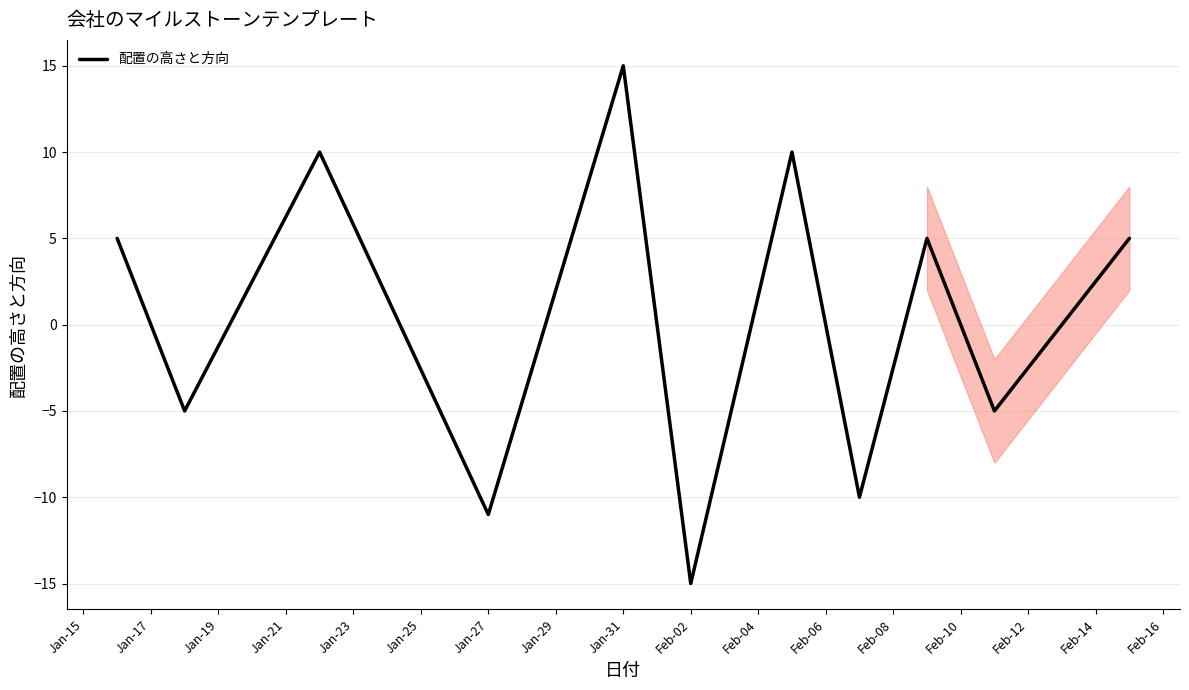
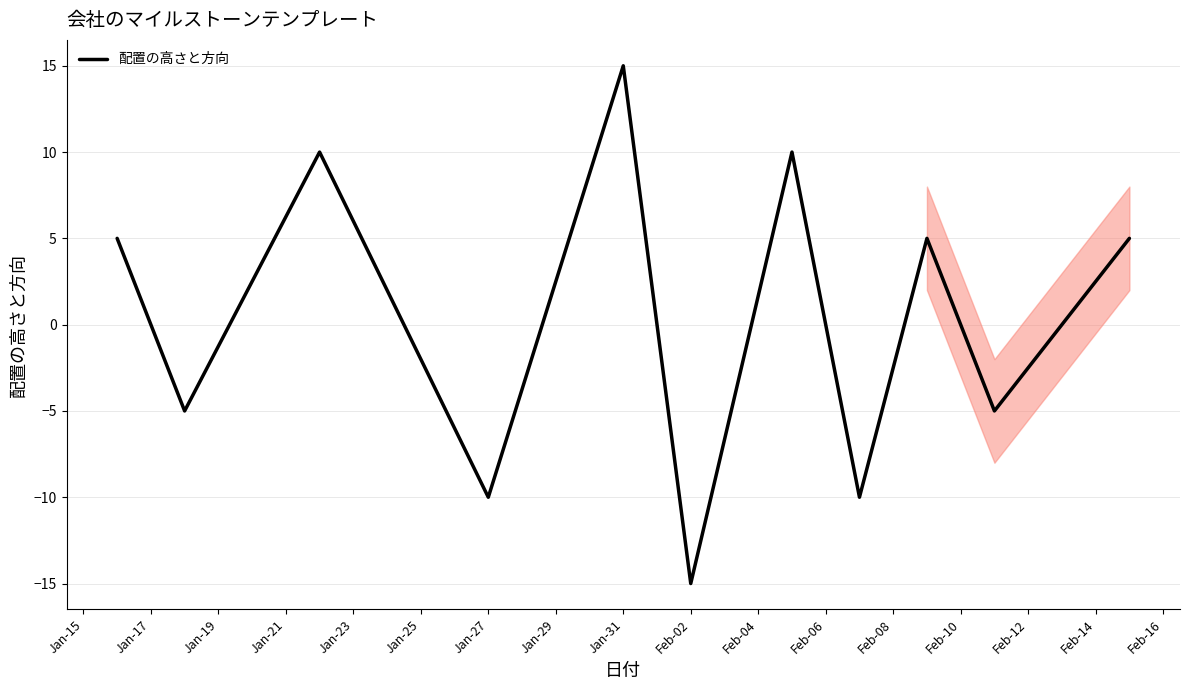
配置の高さと方向, Jan-27: -11 -> -10
